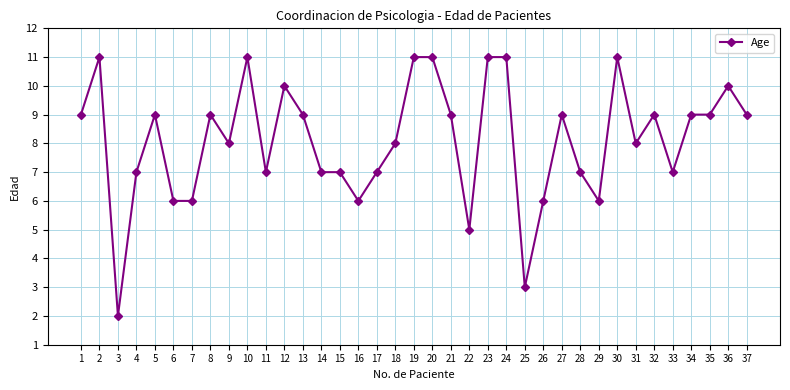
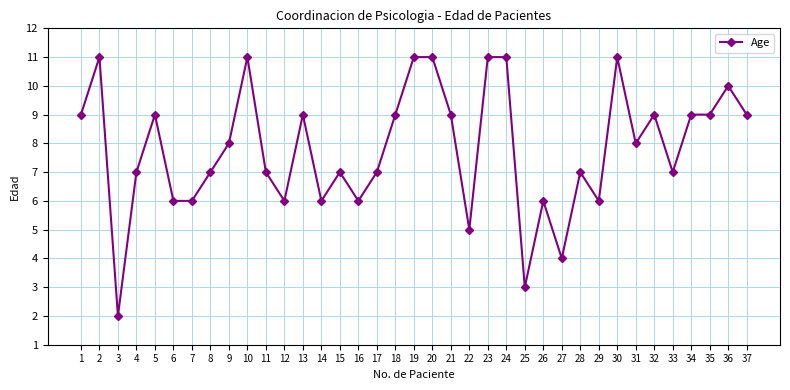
8: 9 -> 7
12: 10 -> 6
14: 7 -> 6
18: 8 -> 9
27: 9 -> 4
